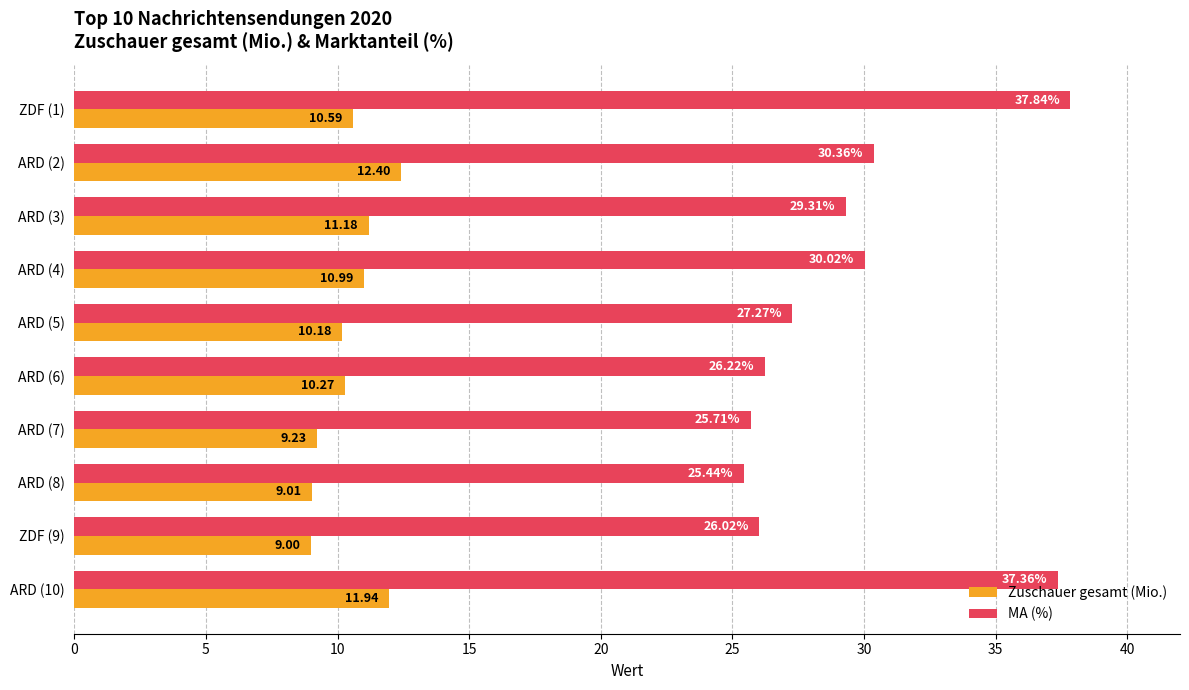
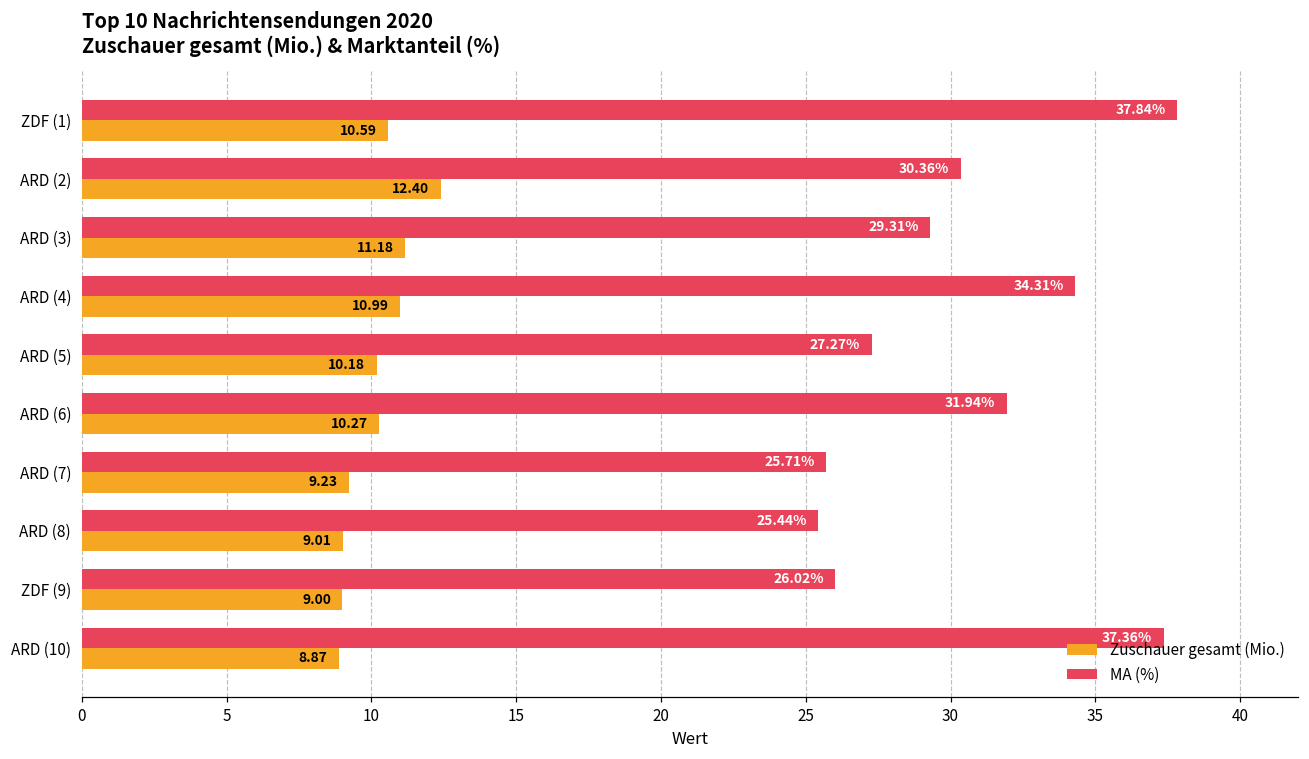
MA (%), ARD (4): 30.02% -> 34.31%
MA (%), ARD (6): 26.22% -> 31.94%
Zuschauer gesamt (Mio.), ARD (10): 11.94 -> 8.87
